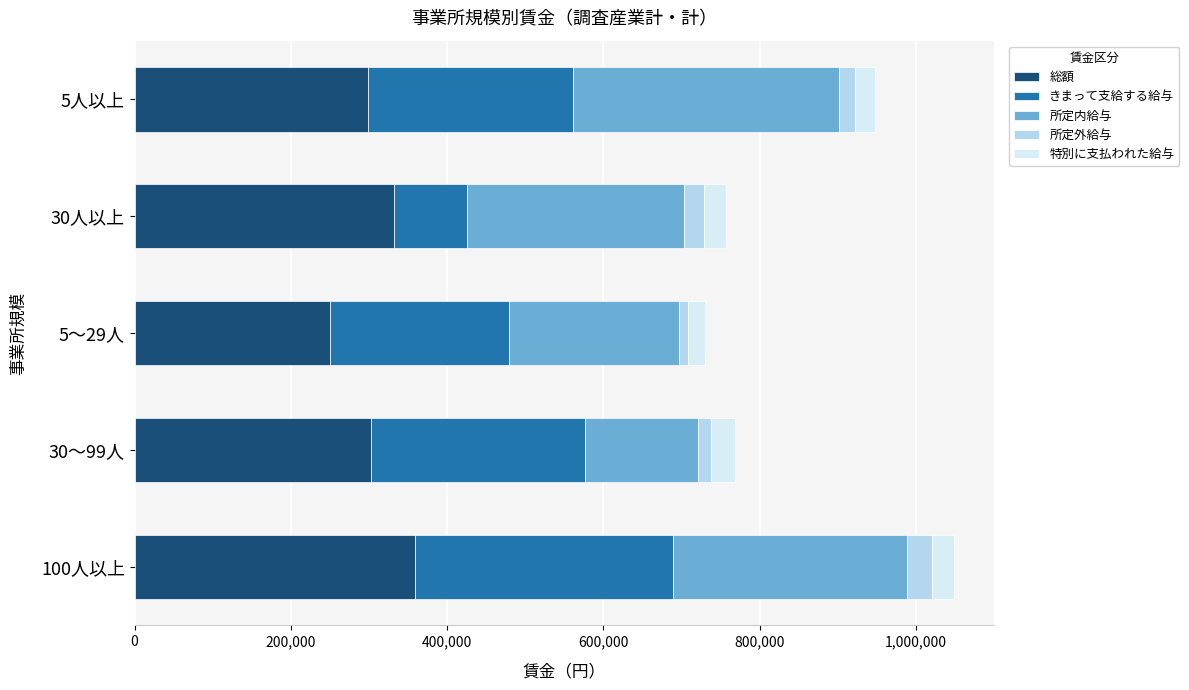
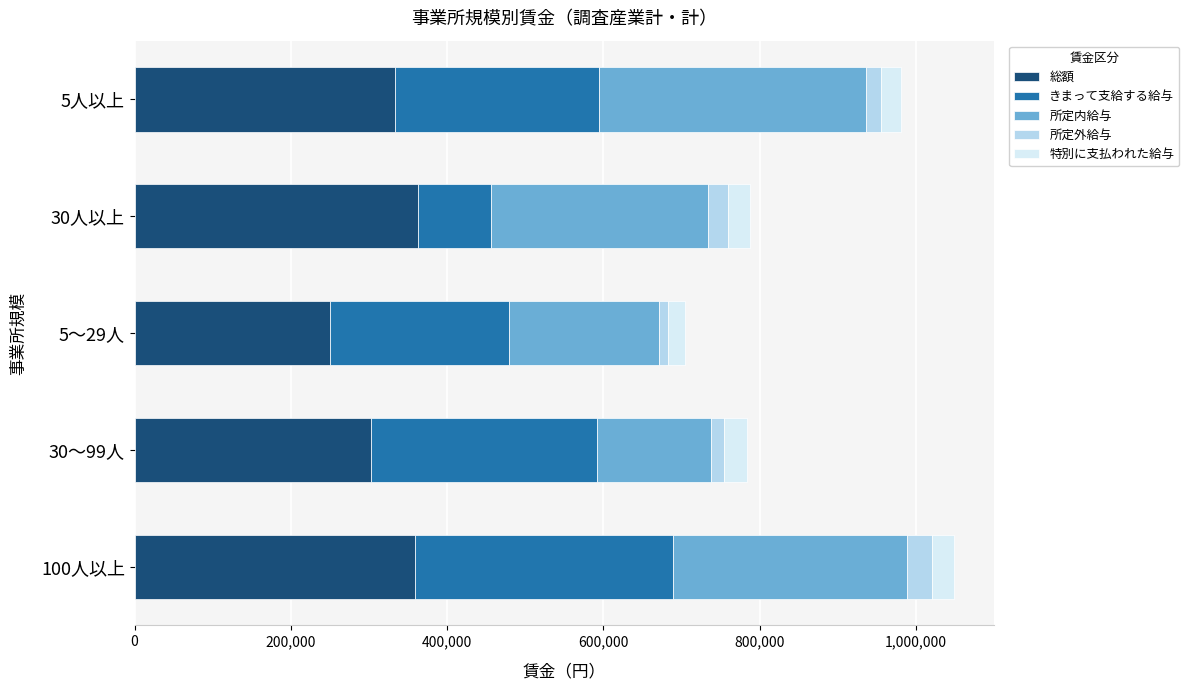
総額, 5人以上: 300,000 -> 330,000
総額, 30人以上: 330,000 -> 360,000
所定内給与, 5～29人: 220,000 -> 190,000
きまって支給する給与, 30～99人: 270,000 -> 290,000
